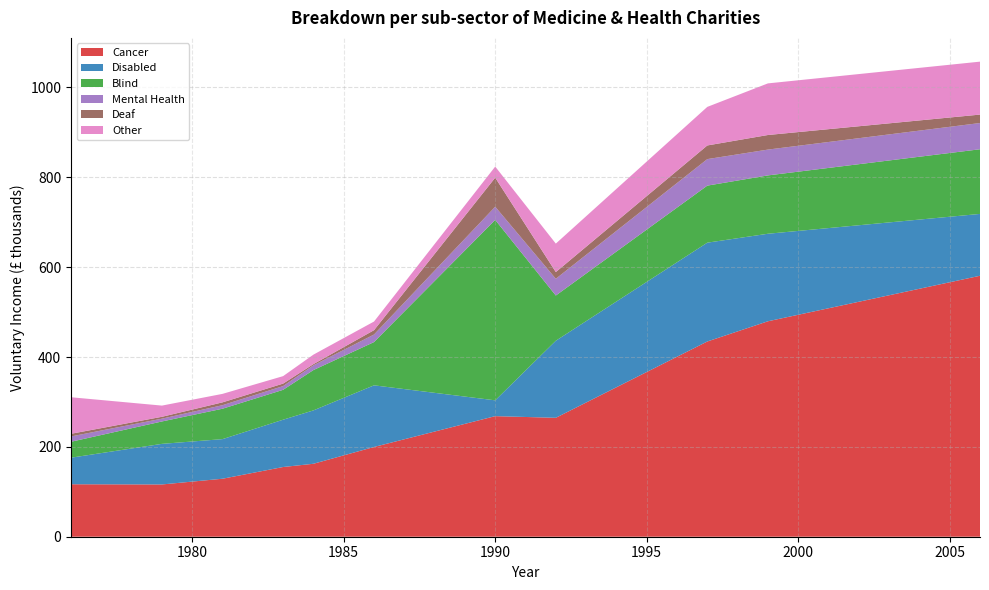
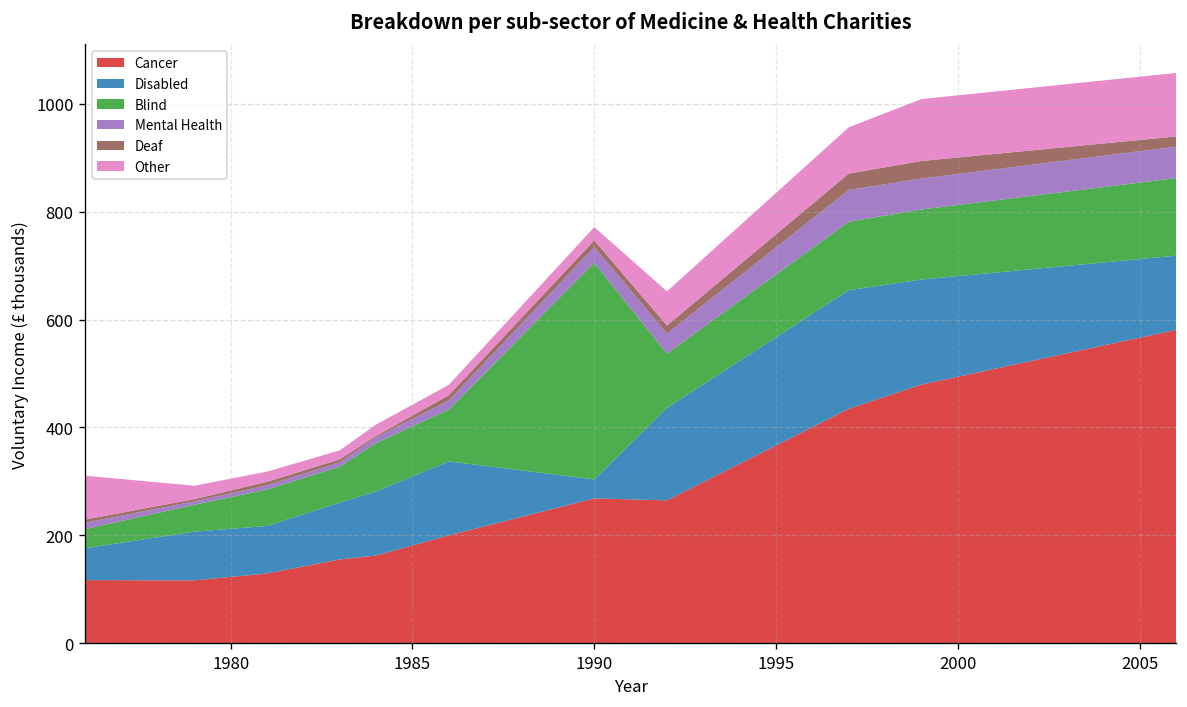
Deaf, 1990: 60 -> 10
